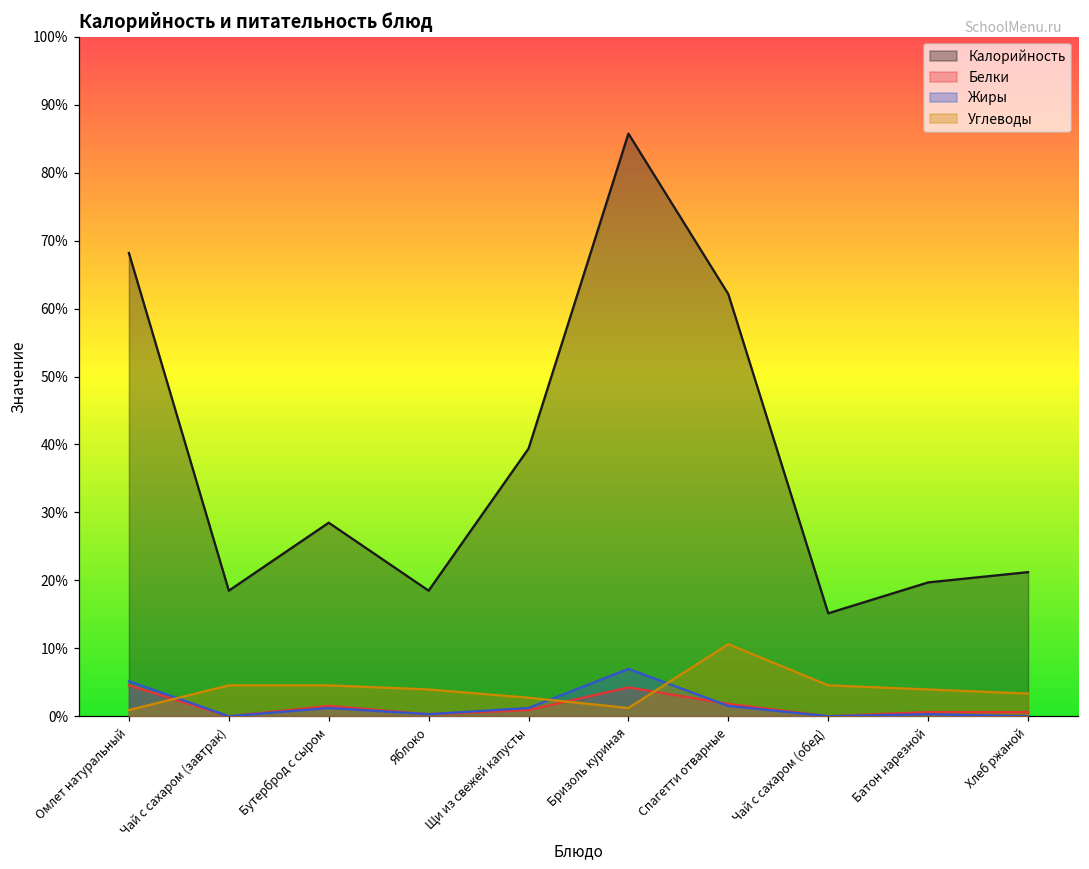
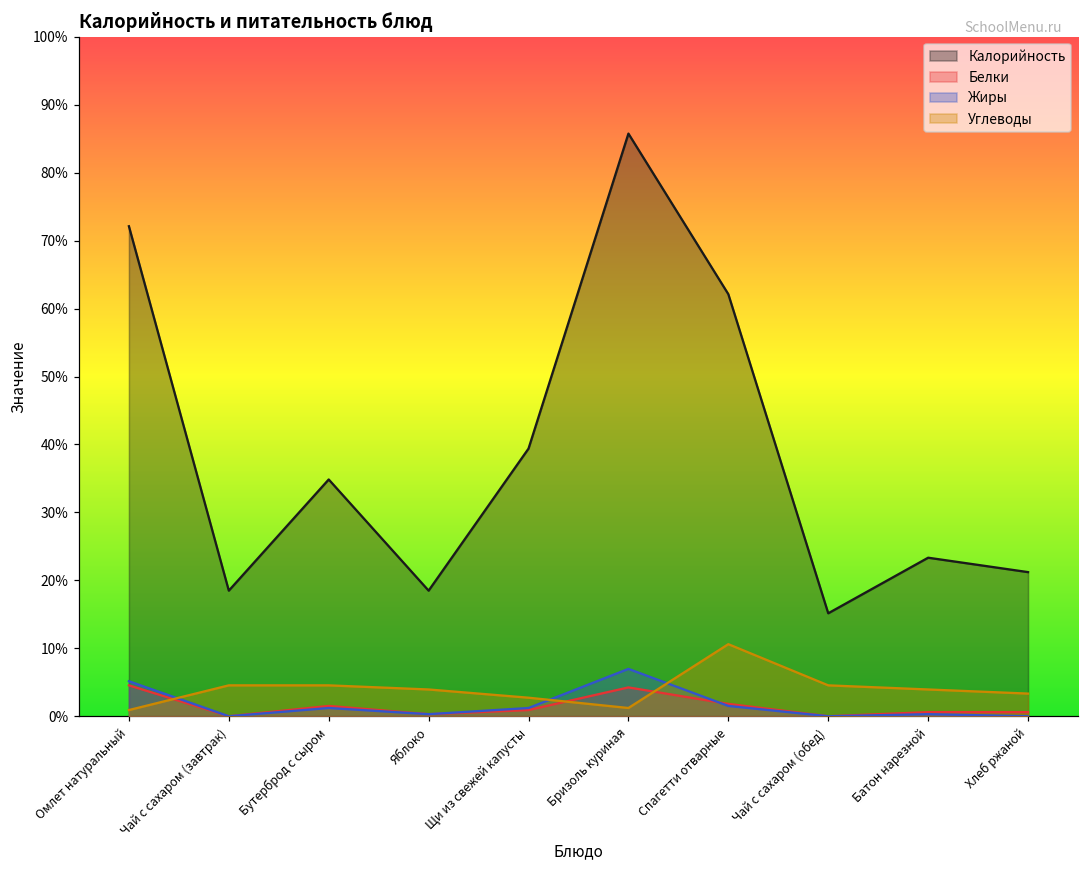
Калорийность, Омлет натуральный: 68% -> 72%
Калорийность, Бутерброд с сыром: 28% -> 35%
Калорийность, Батон нарезной: 20% -> 23%
